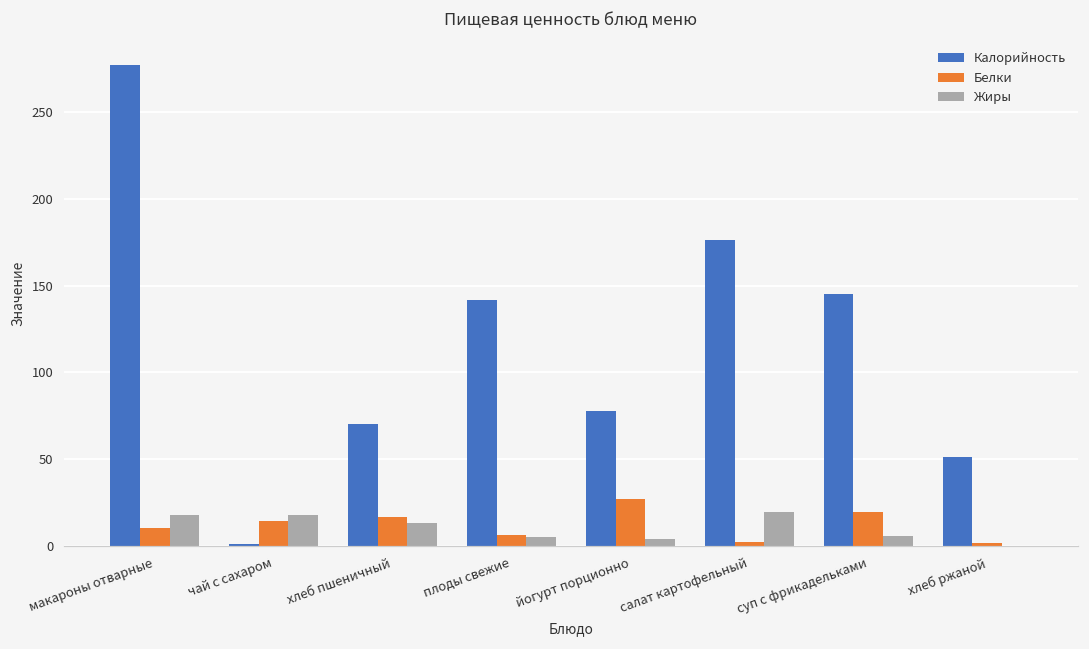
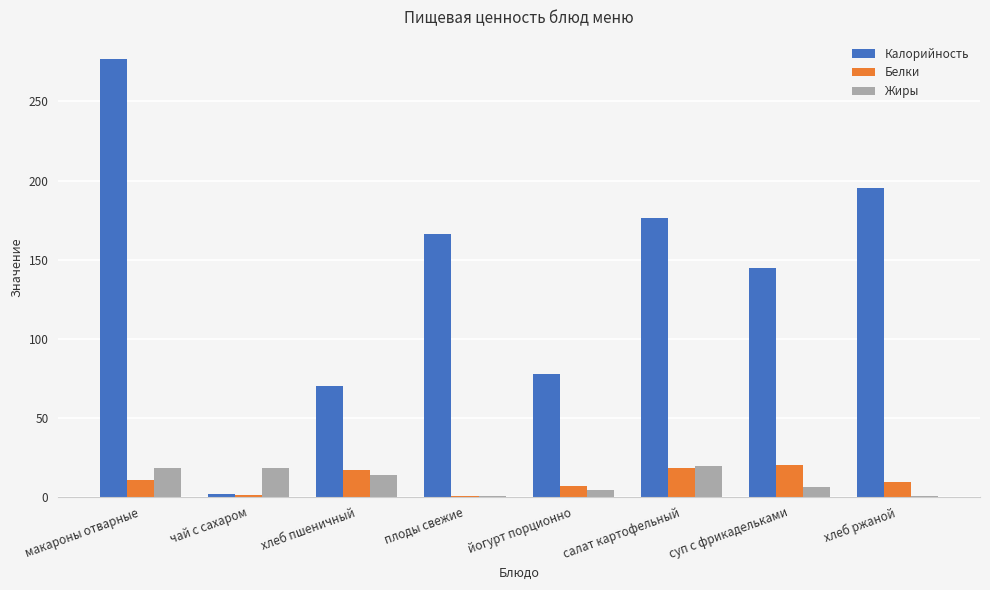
Белки, чай с сахаром: 15 -> 1
Калорийность, плоды свежие: 142 -> 166
Белки, плоды свежие: 7 -> 0
Жиры, плоды свежие: 5 -> 0
Белки, йогурт порционно: 27 -> 7
Белки, салат картофельный: 3 -> 18
Калорийность, хлеб ржаной: 51 -> 195
Белки, хлеб ржаной: 2 -> 9
